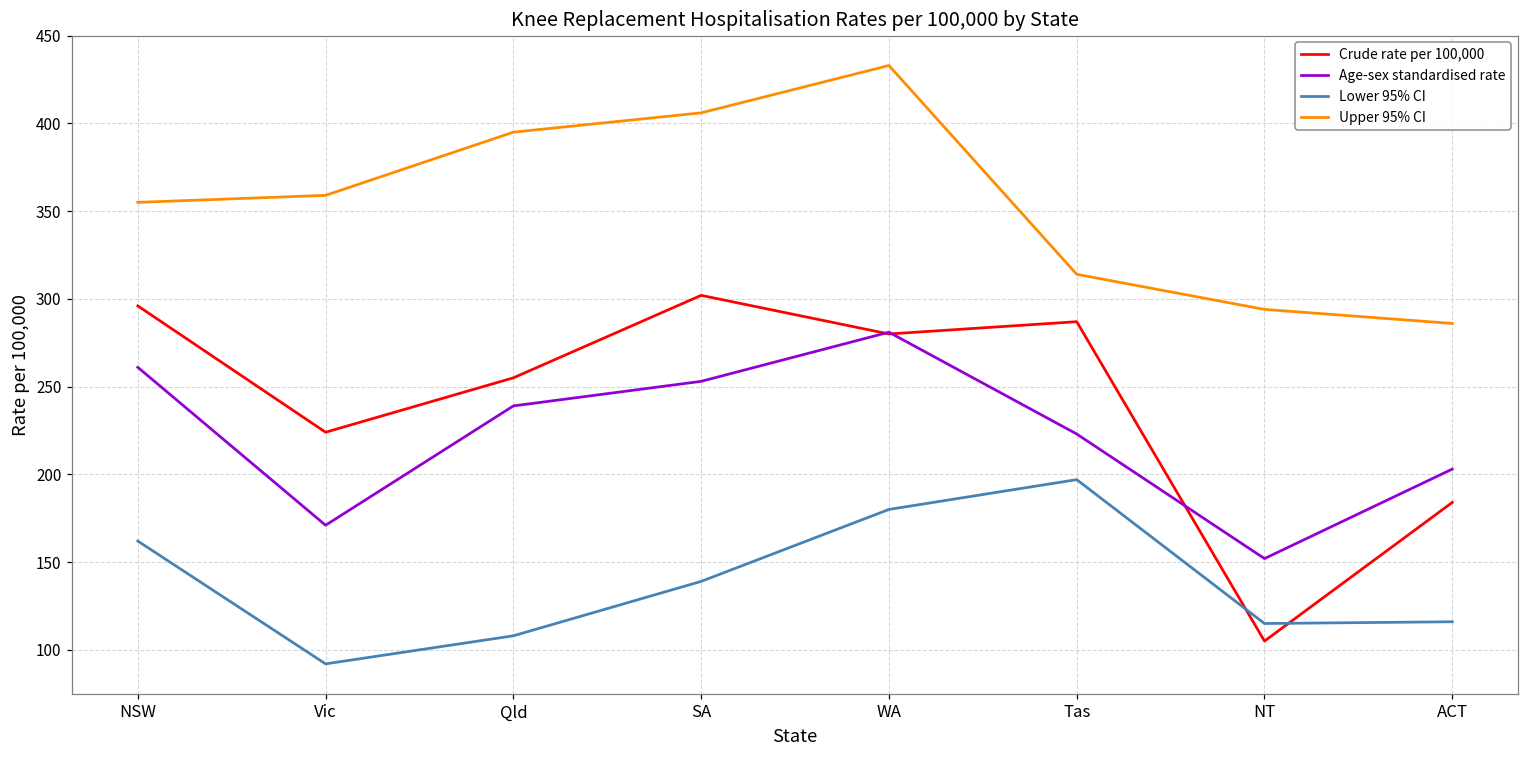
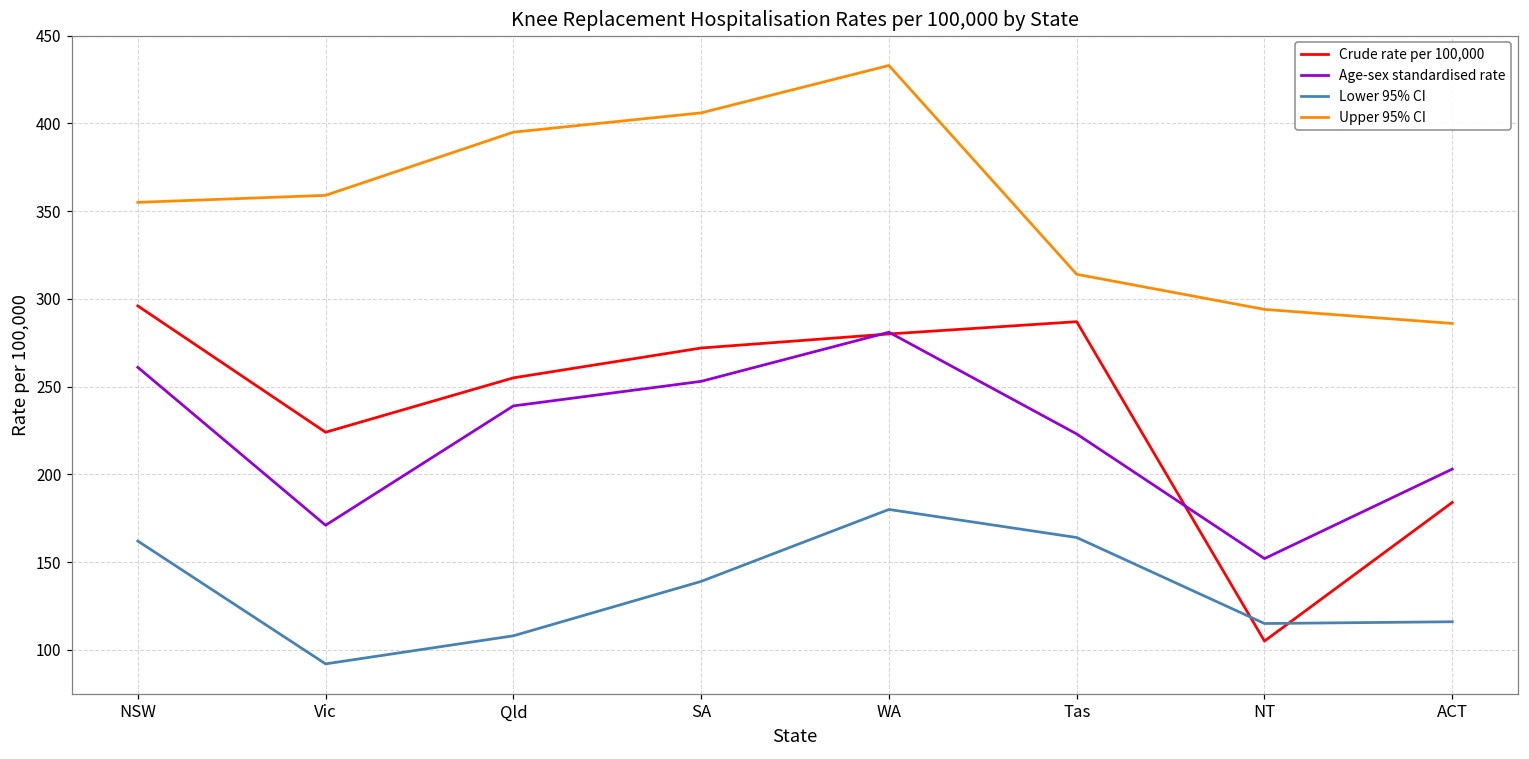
Crude rate per 100,000, SA: 302 -> 272
Lower 95% CI, Tas: 197 -> 164
